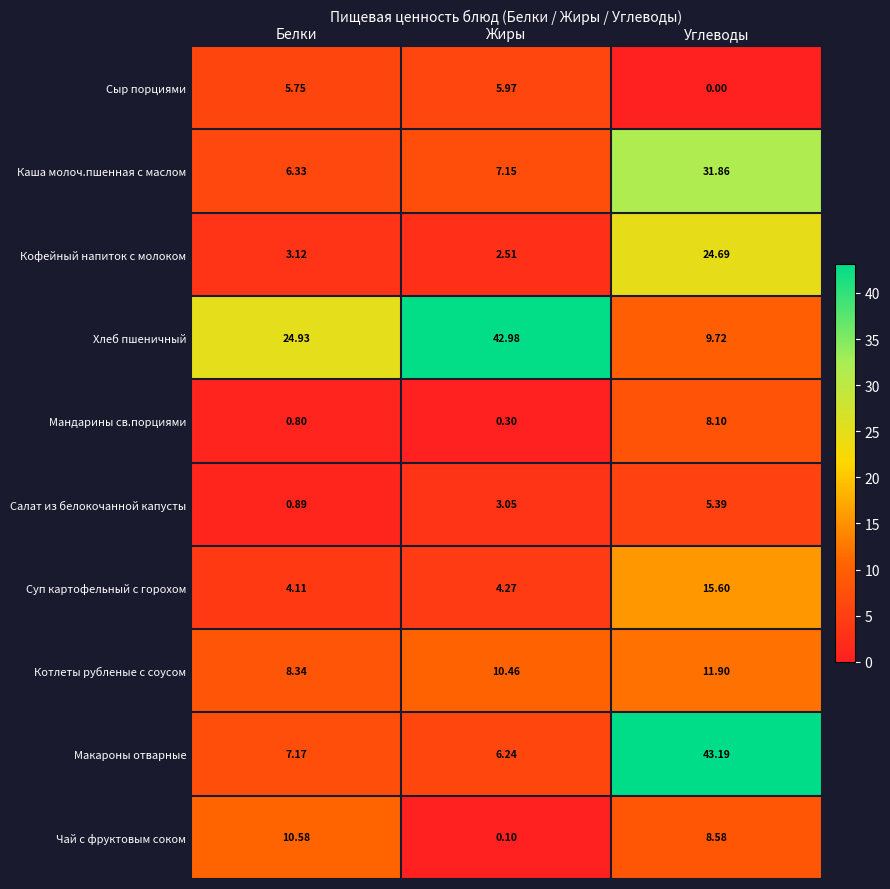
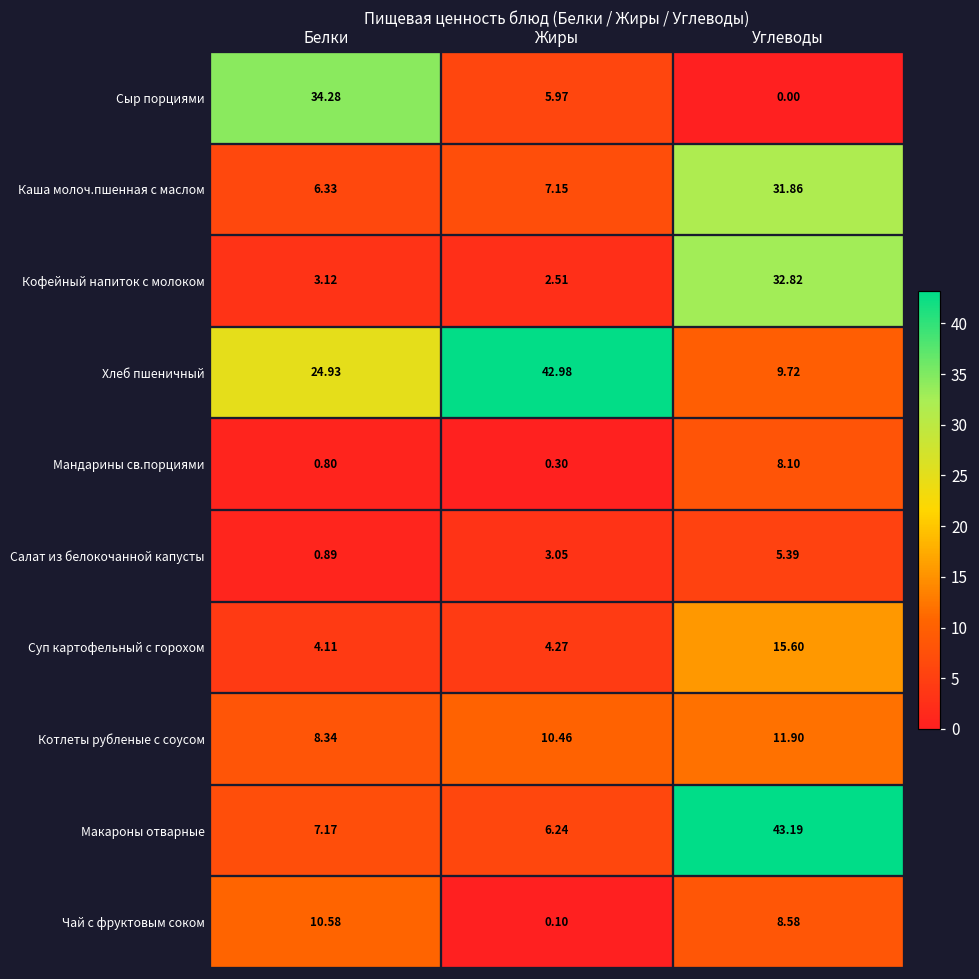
Сыр порциями, Белки: 5.75 -> 34.28
Кофейный напиток с молоком, Углеводы: 24.69 -> 32.82
